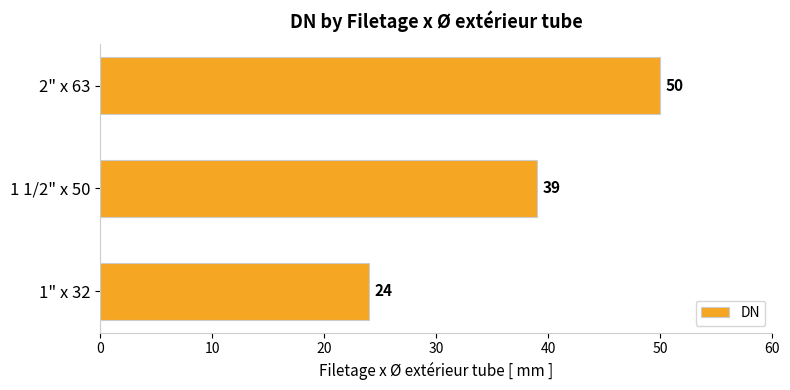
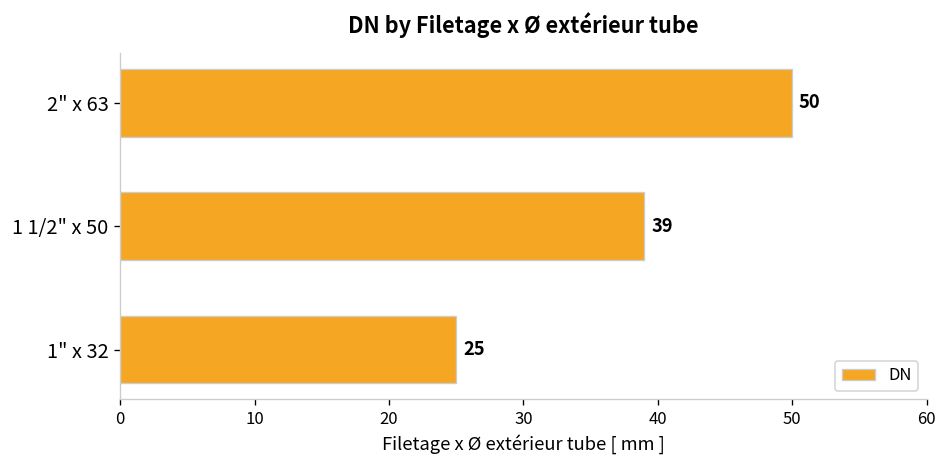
1" x 32: 24 -> 25
